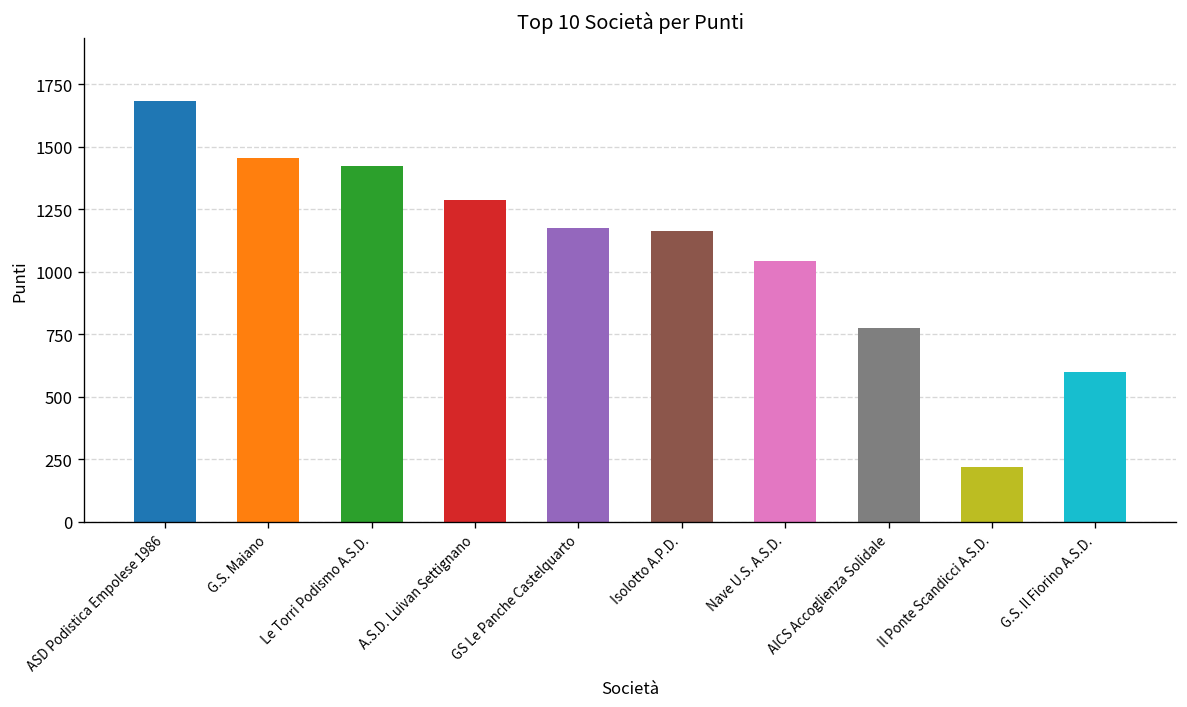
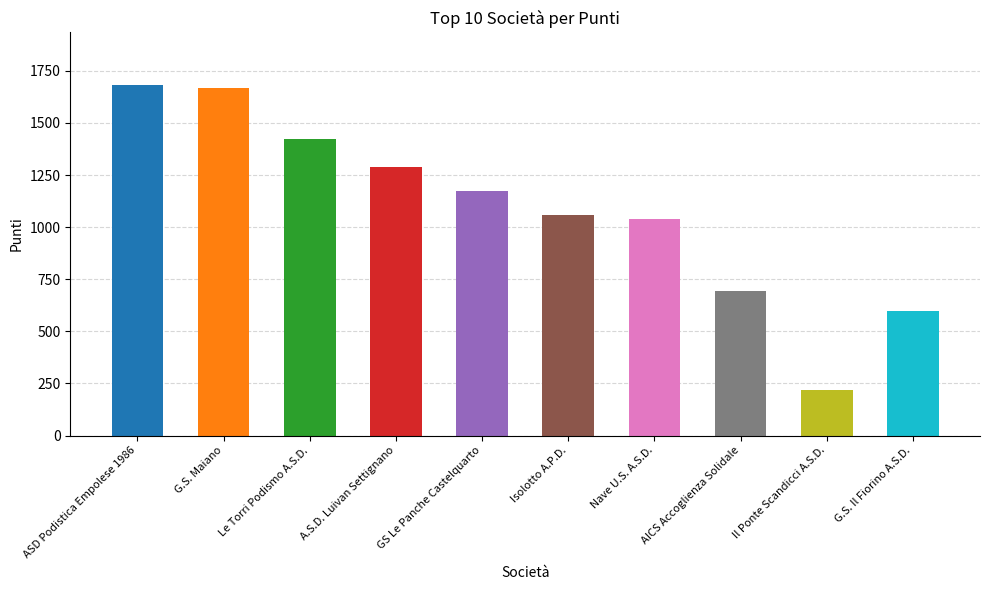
G.S. Maiano: 1460 -> 1670
Isolotto A.P.D.: 1160 -> 1060
AICS Accoglienza Solidale: 780 -> 690
